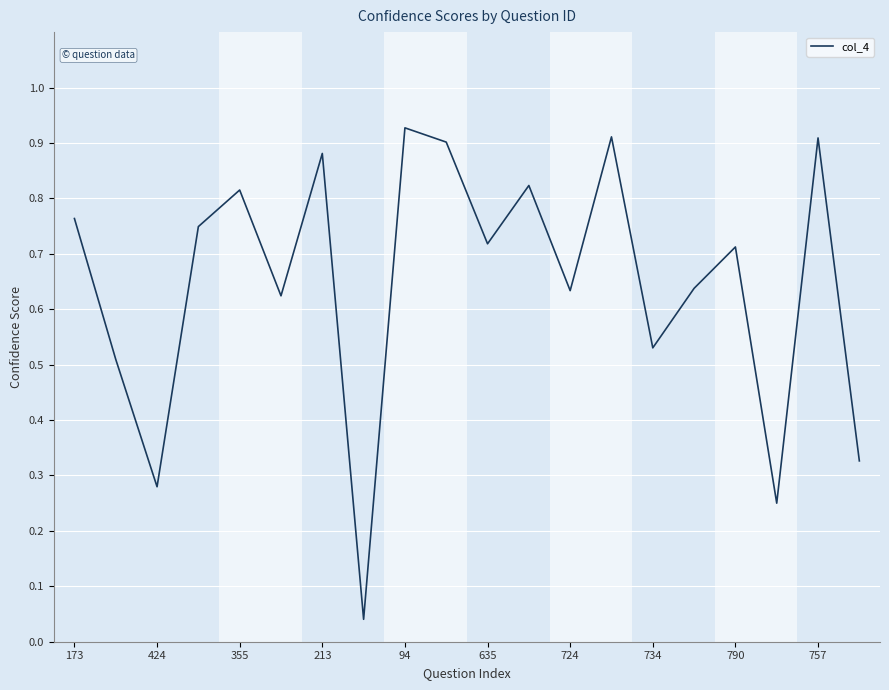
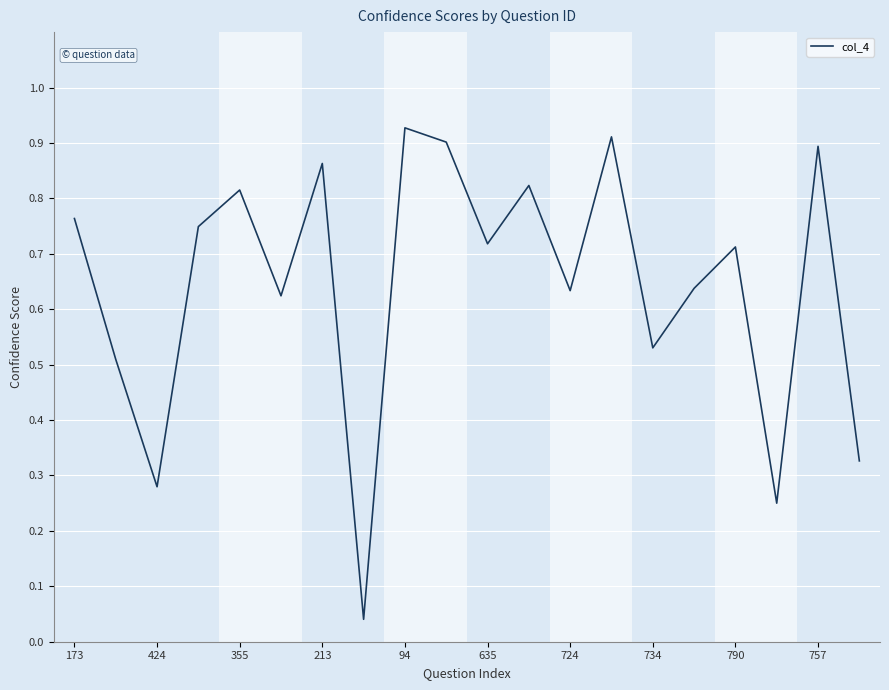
213: 0.88 -> 0.86
757: 0.91 -> 0.89
